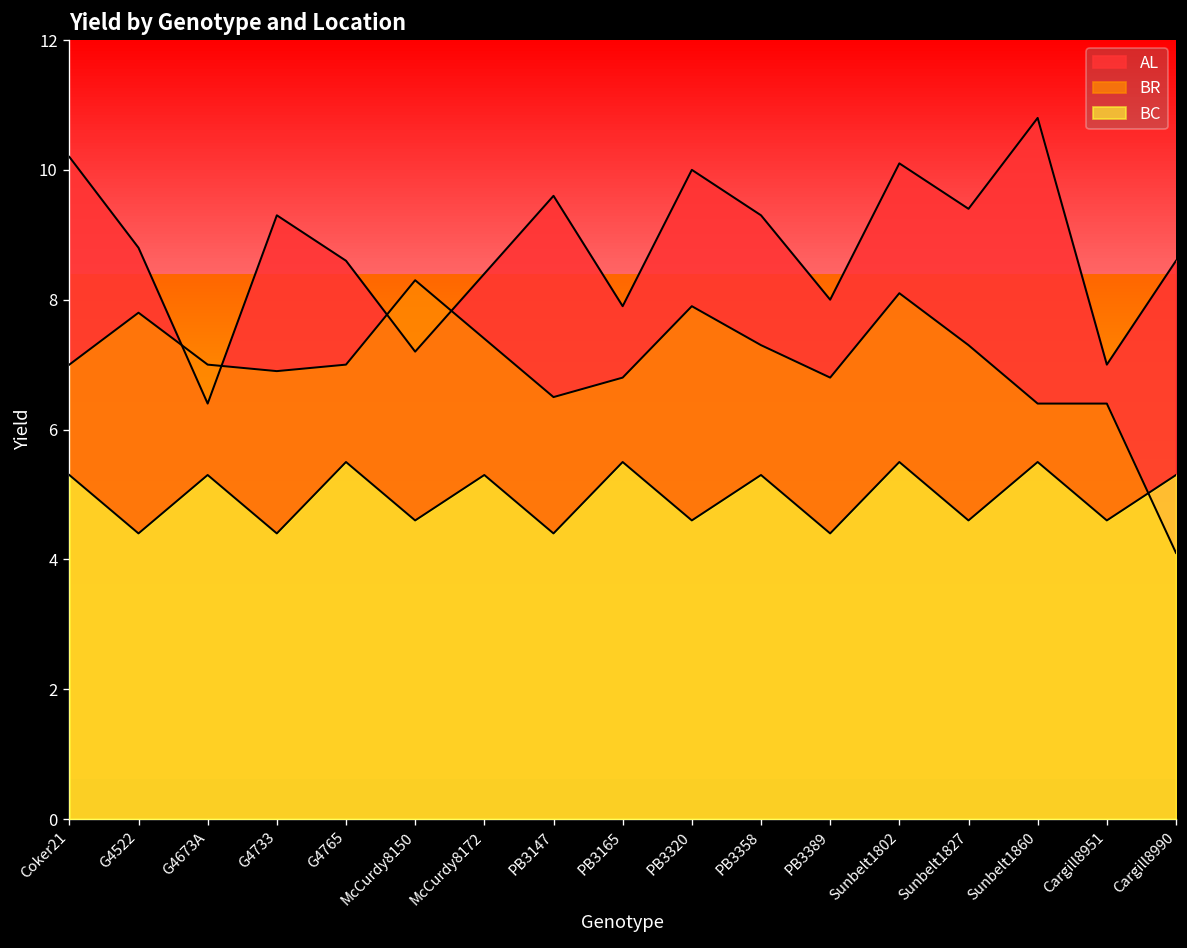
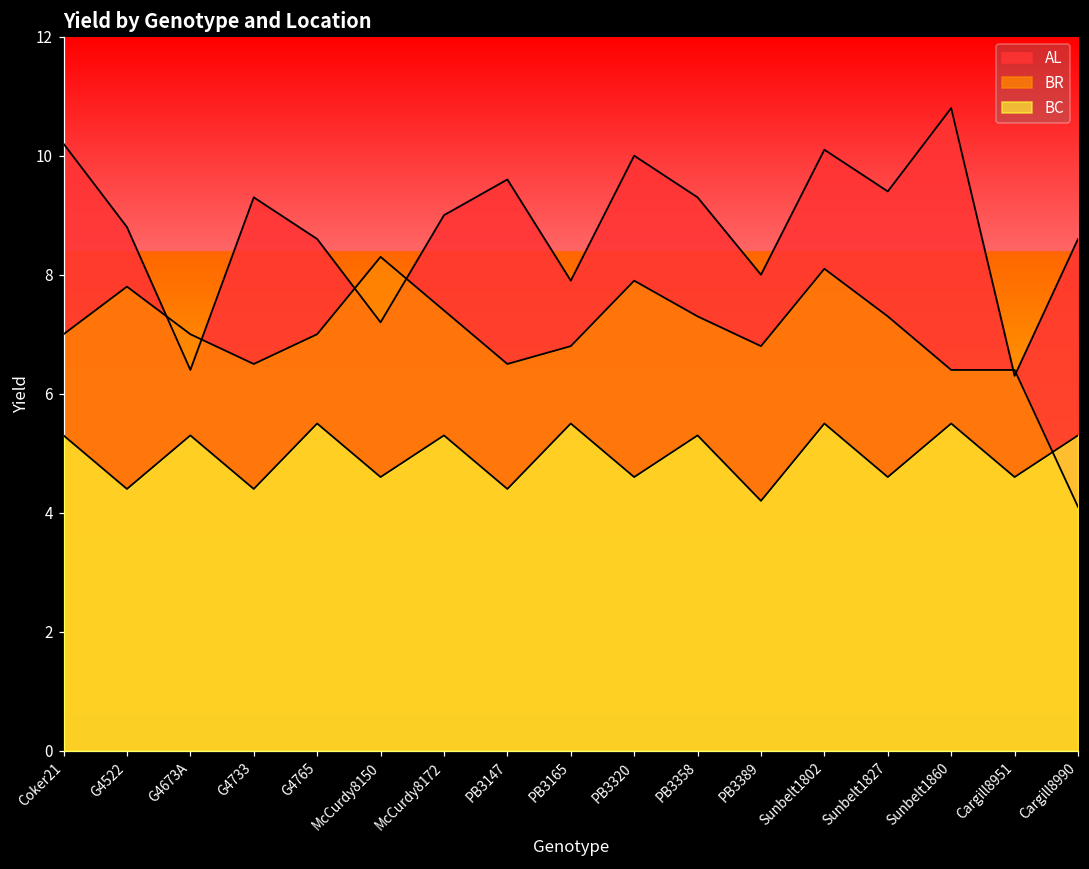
BR, G4733: 6.9 -> 6.5
AL, McCurdy8172: 8.4 -> 9.0
BC, PB3389: 4.4 -> 4.2
AL, Cargill8951: 7.0 -> 6.3
